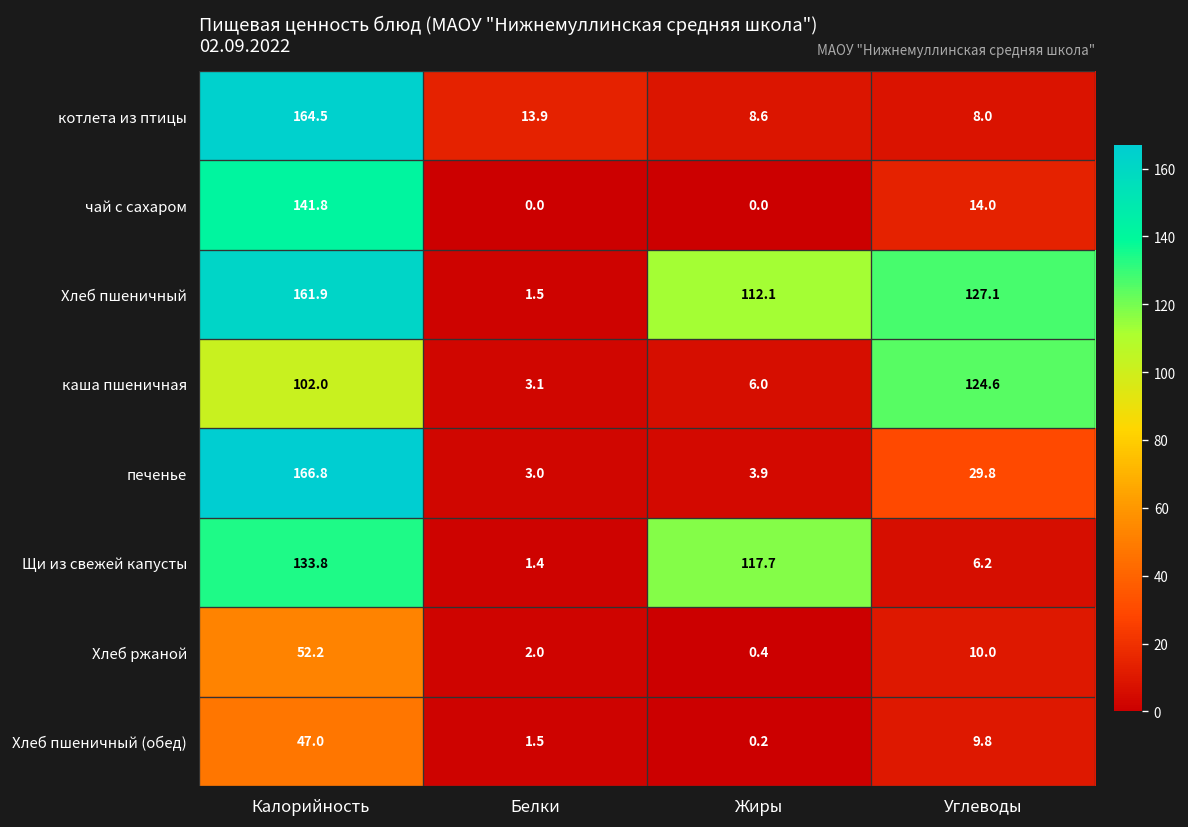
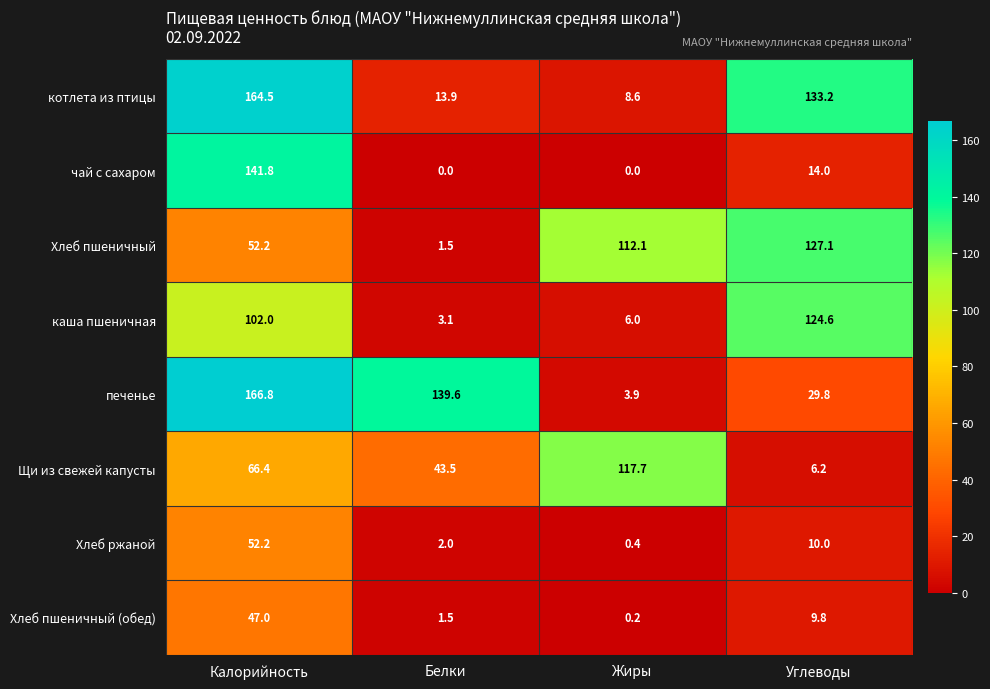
котлета из птицы, Углеводы: 8.0 -> 133.2
Хлеб пшеничный, Калорийность: 161.9 -> 52.2
печенье, Белки: 3.0 -> 139.6
Щи из свежей капусты, Калорийность: 133.8 -> 66.4
Щи из свежей капусты, Белки: 1.4 -> 43.5
